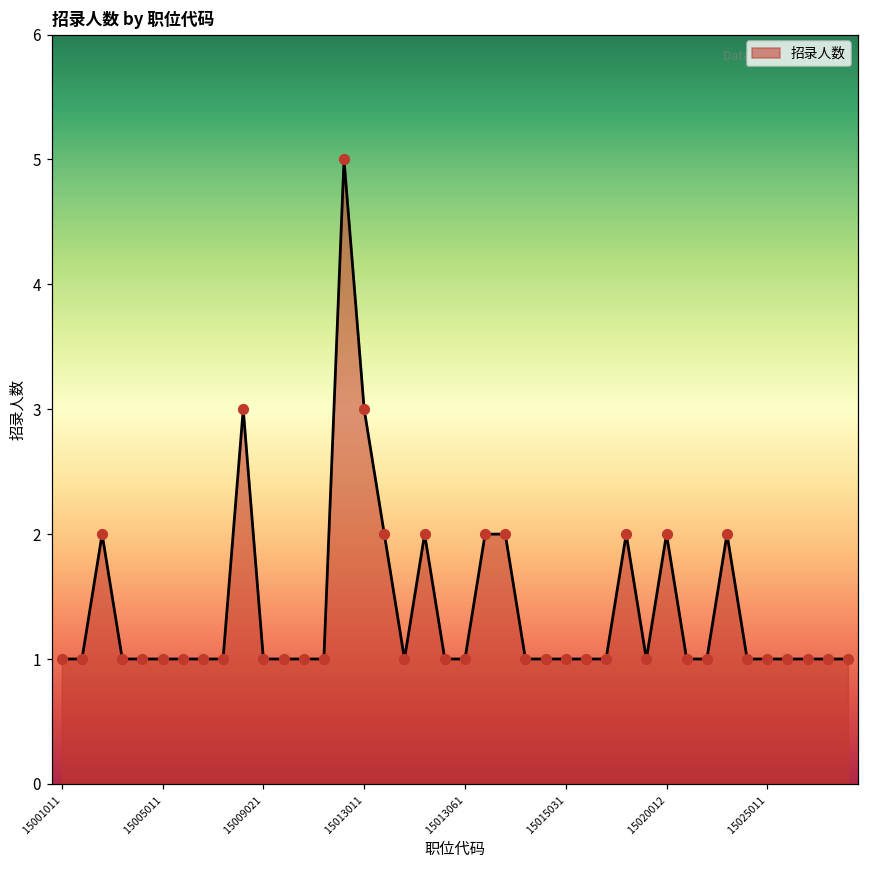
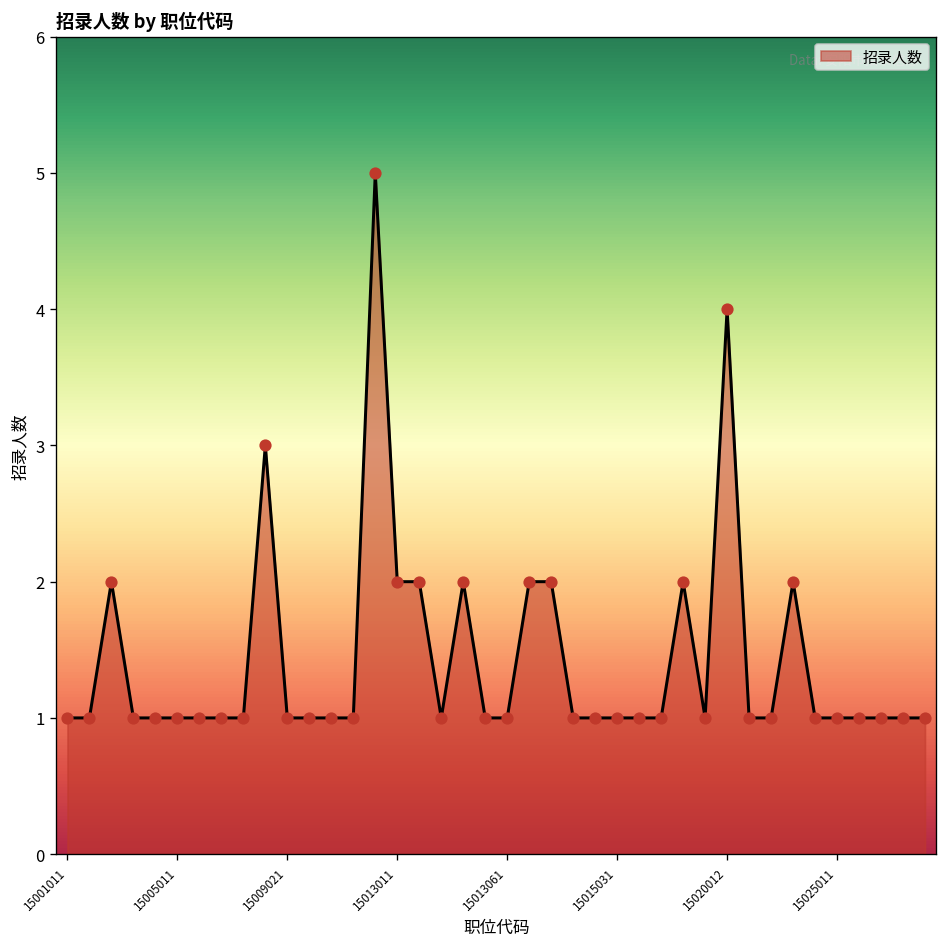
15013011: 3 -> 2
15020012: 2 -> 4
